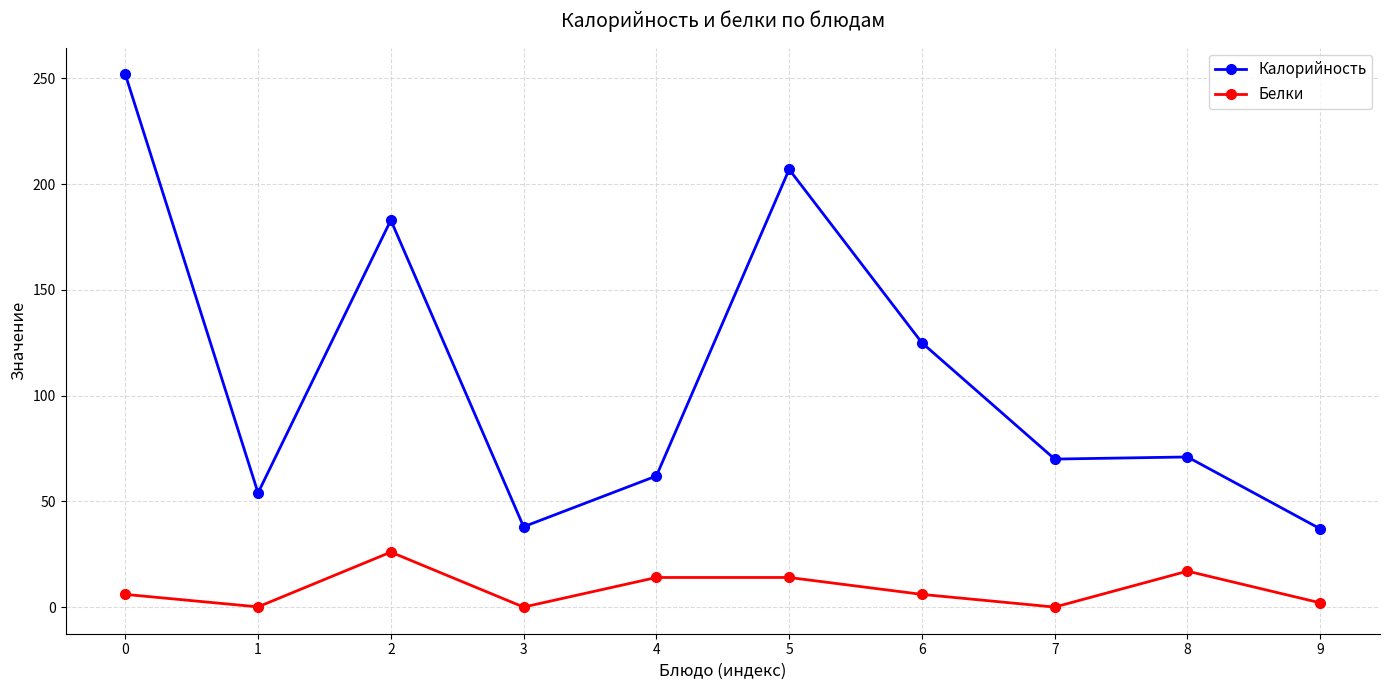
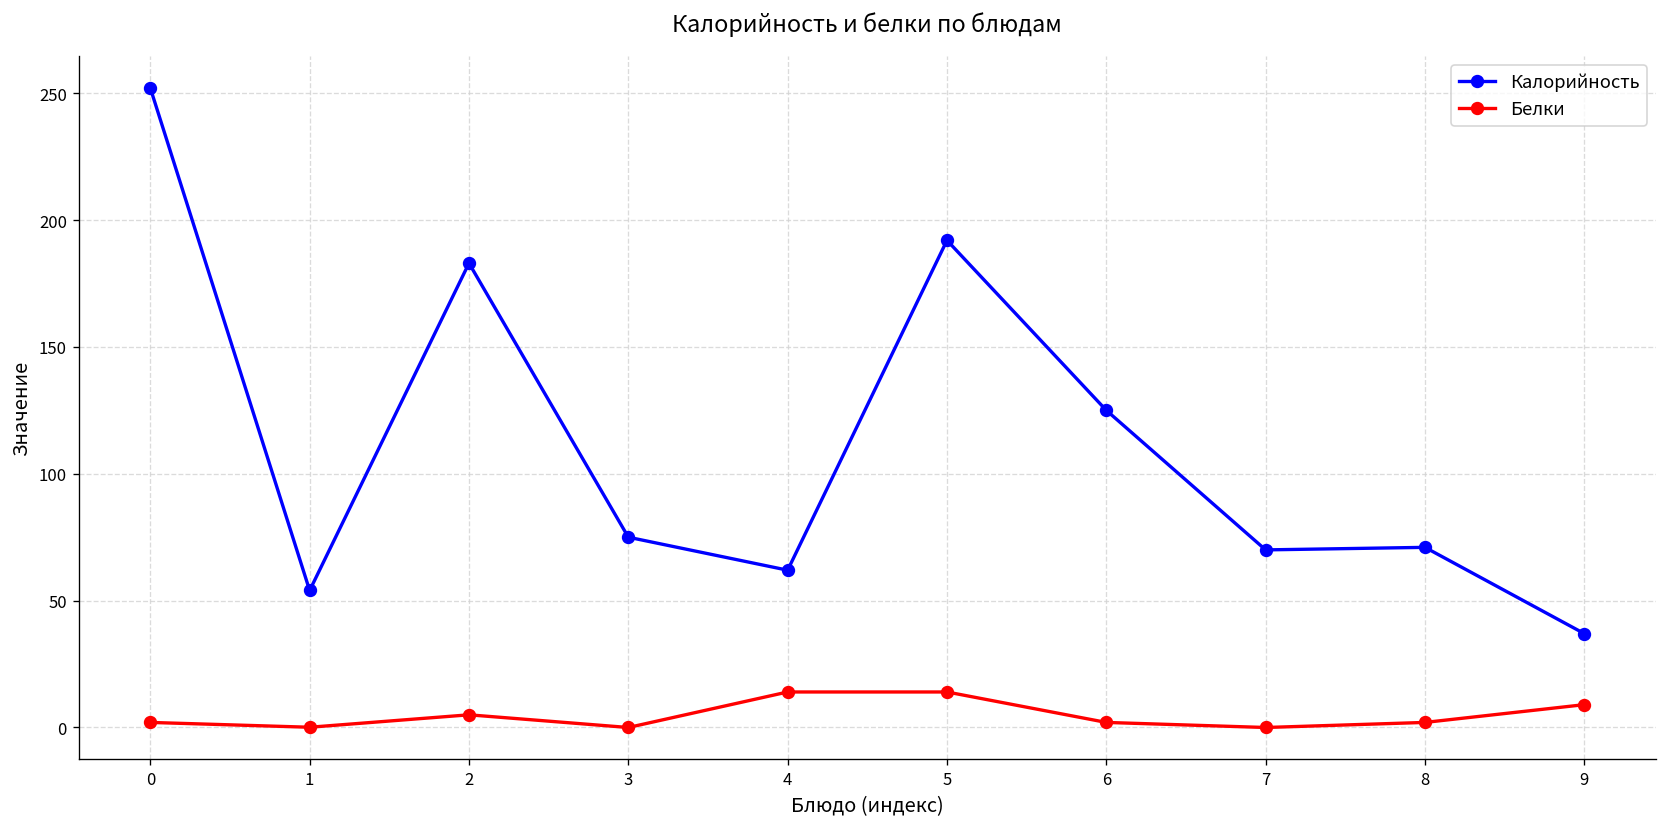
Белки, 0: 6 -> 2
Белки, 2: 26 -> 5
Калорийность, 3: 38 -> 75
Калорийность, 5: 207 -> 192
Белки, 6: 6 -> 2
Белки, 8: 17 -> 2
Белки, 9: 2 -> 9
